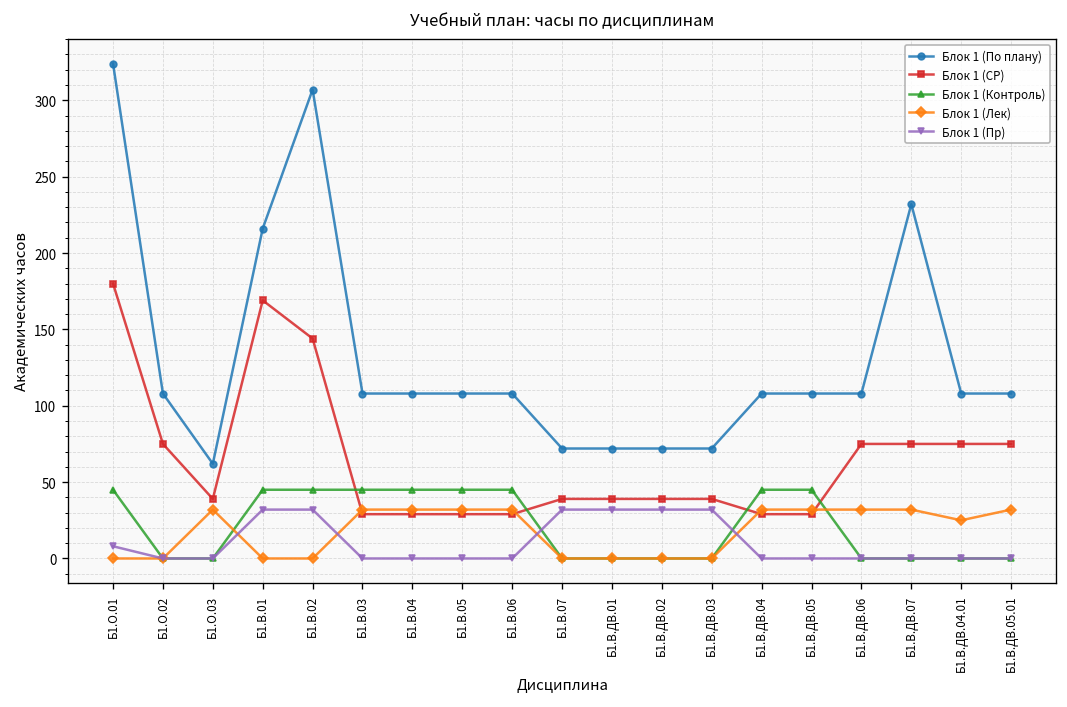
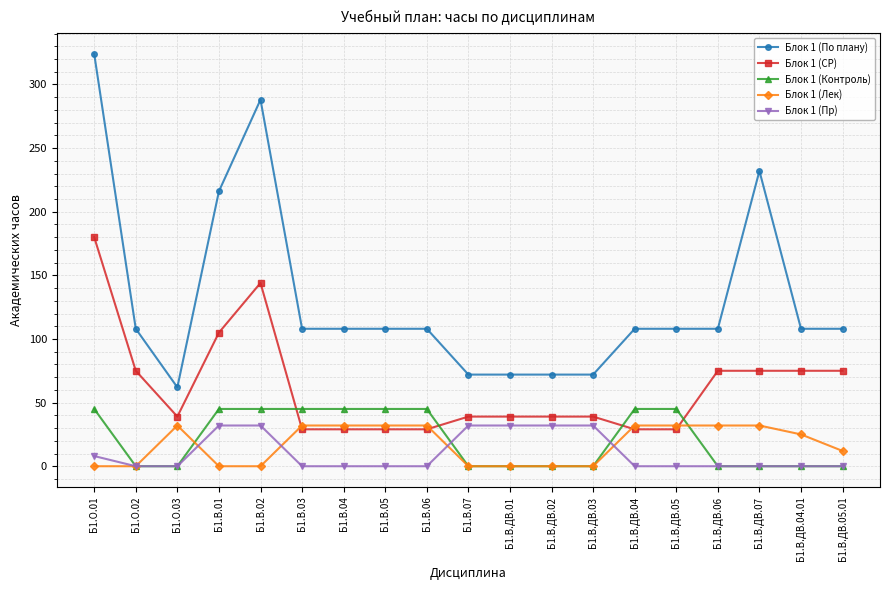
Блок 1 (СР), Б1.В.01: 169 -> 105
Блок 1 (По плану), Б1.В.02: 307 -> 288
Блок 1 (Лек), Б1.В.ДВ.05.01: 32 -> 12
